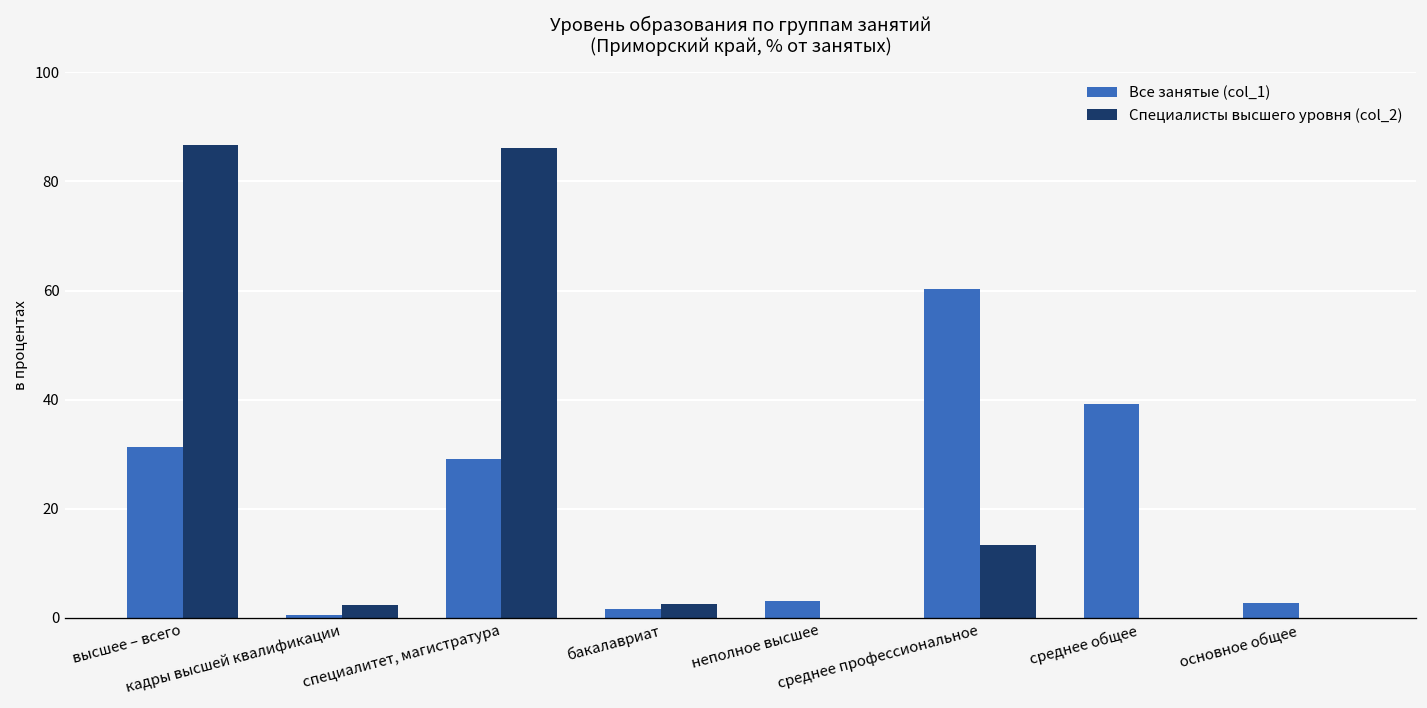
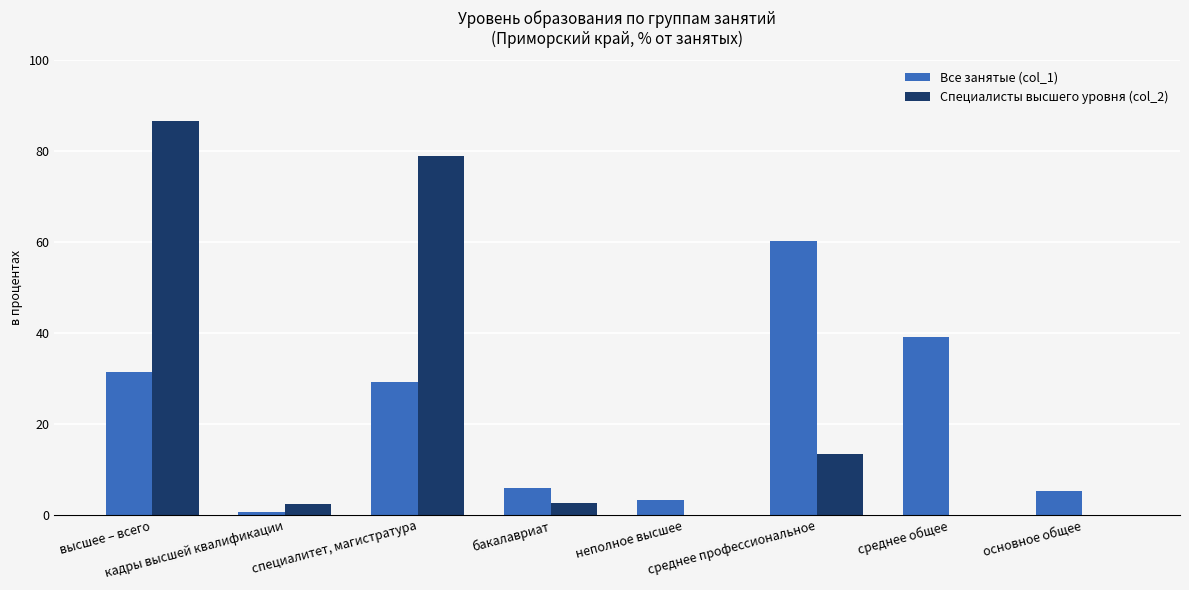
Специалисты высшего уровня (col_2), специалитет, магистратура: 86 -> 79
Все занятые (col_1), бакалавриат: 2 -> 6
Все занятые (col_1), основное общее: 3 -> 5
